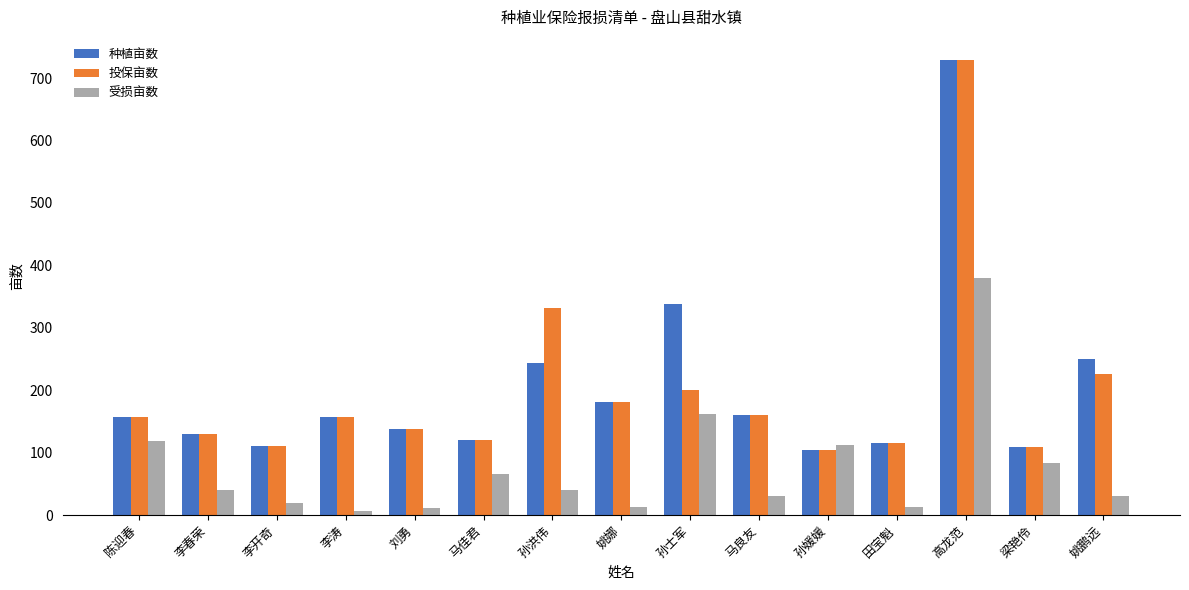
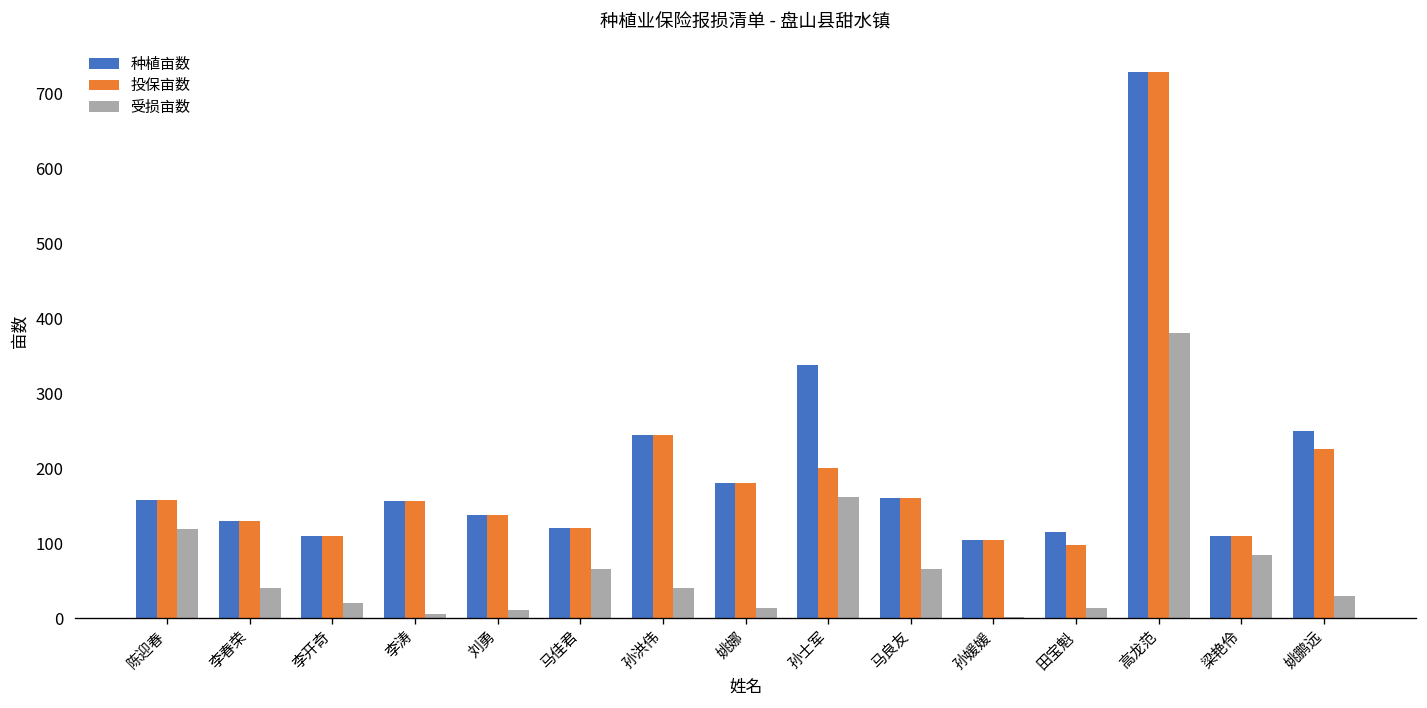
投保亩数, 孙洪伟: 330 -> 240
受损亩数, 马良友: 30 -> 70
受损亩数, 孙媛媛: 110 -> 0
投保亩数, 田宝魁: 120 -> 100
